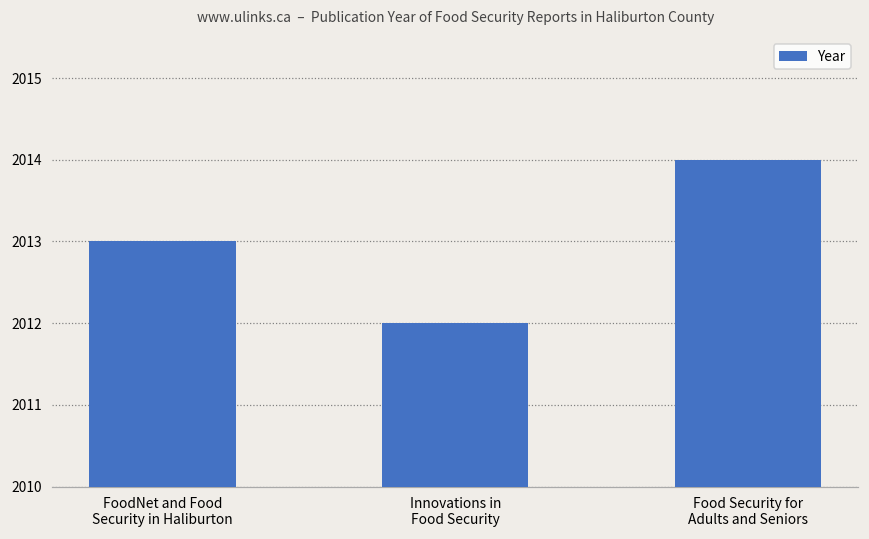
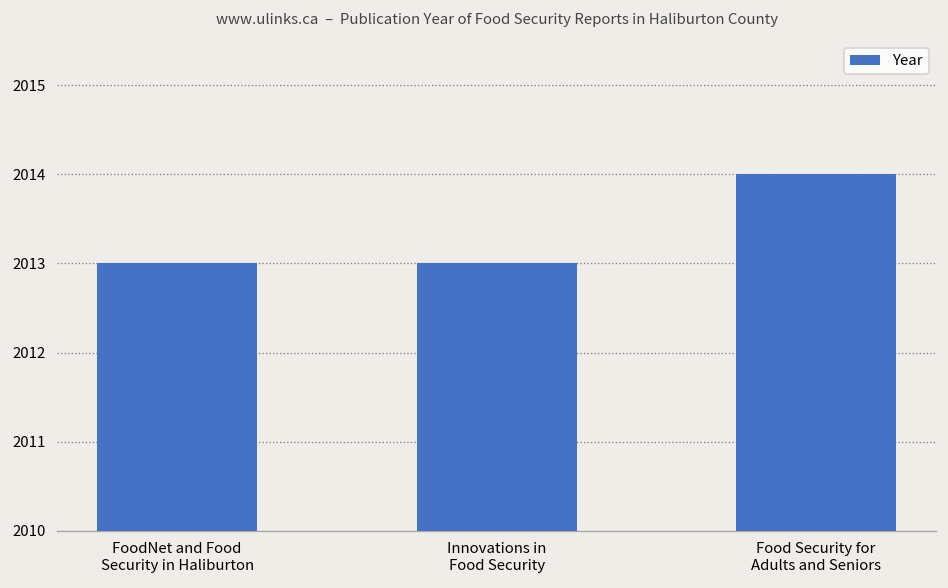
Innovations in Food Security: 2012 -> 2013
